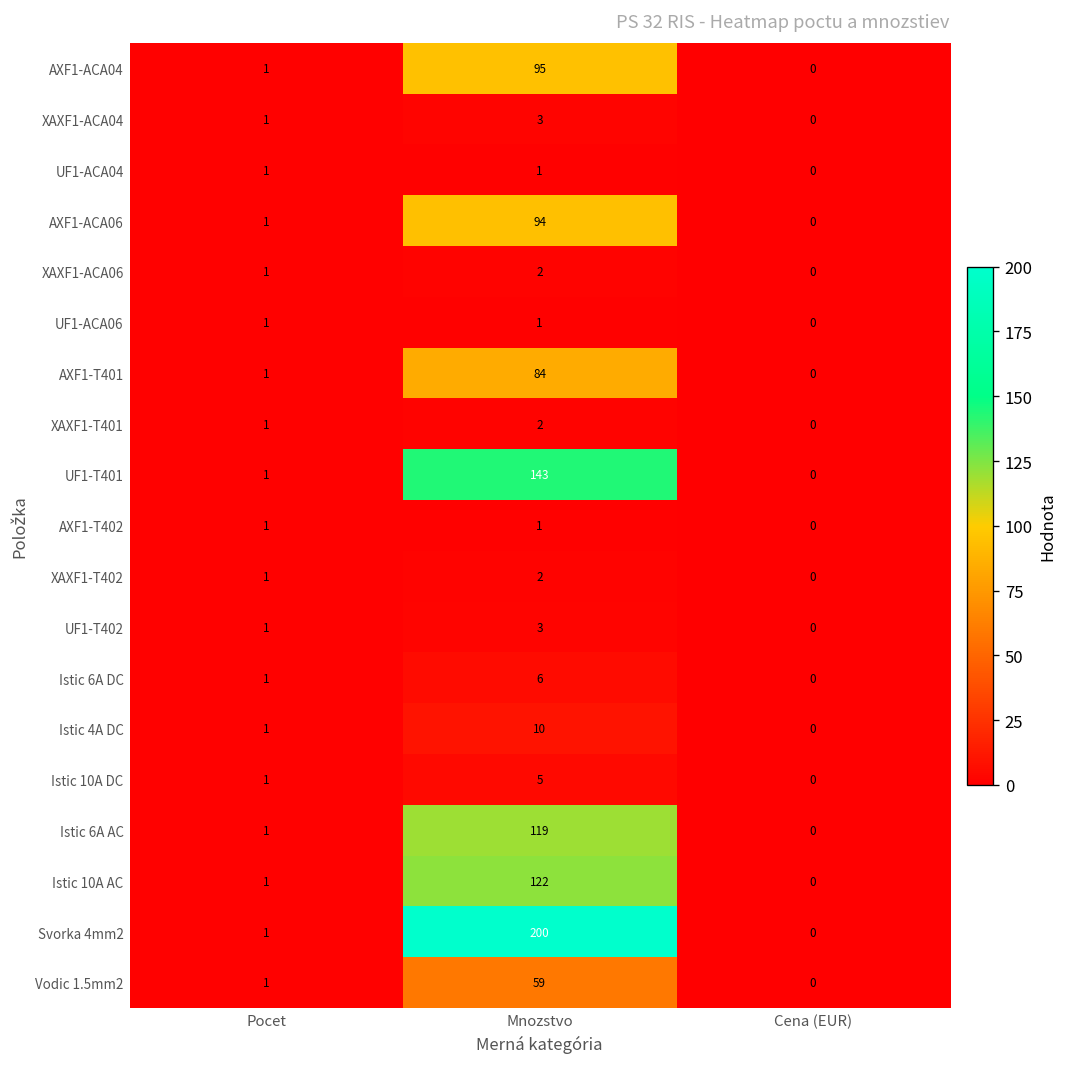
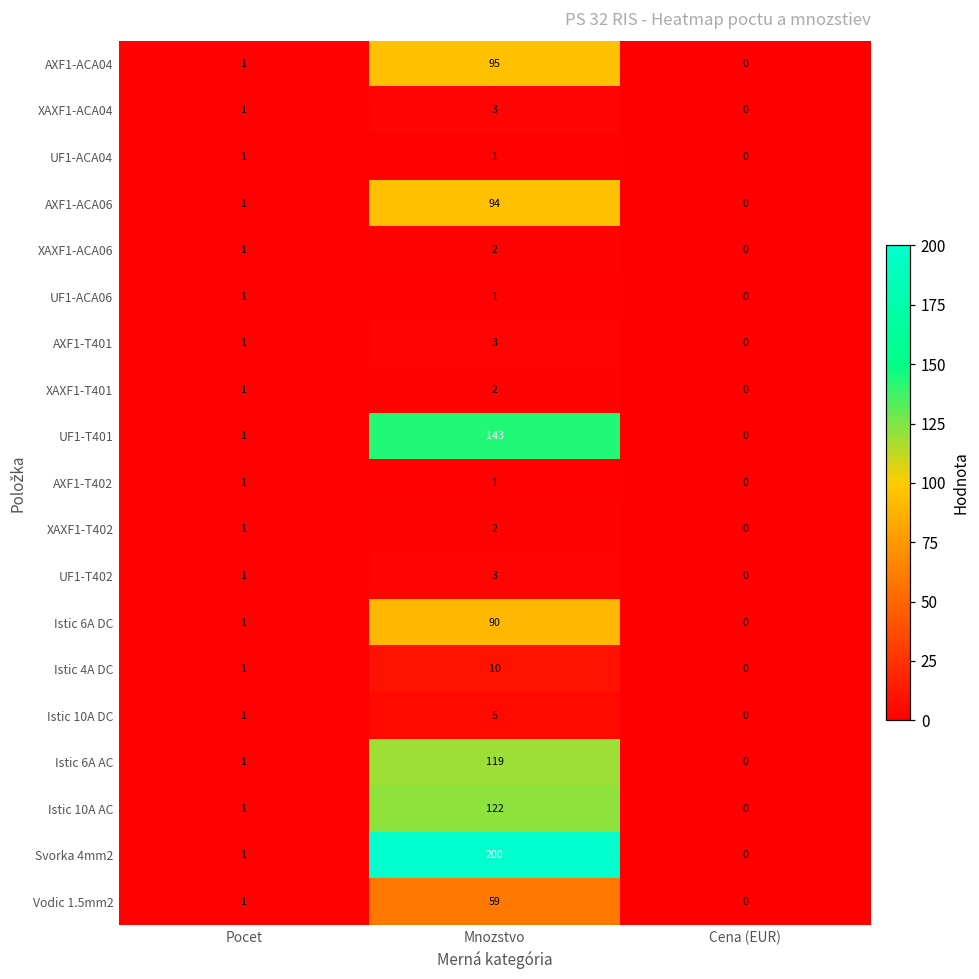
AXF1-T401, Mnozstvo: 84 -> 3
Istic 6A DC, Mnozstvo: 6 -> 90
